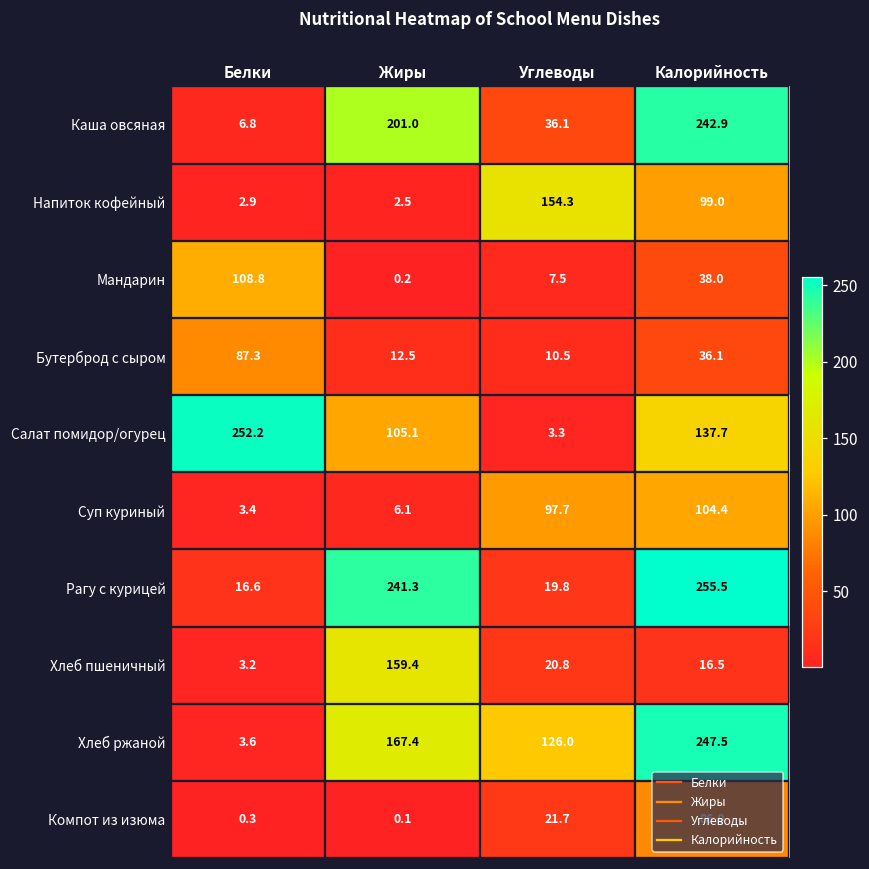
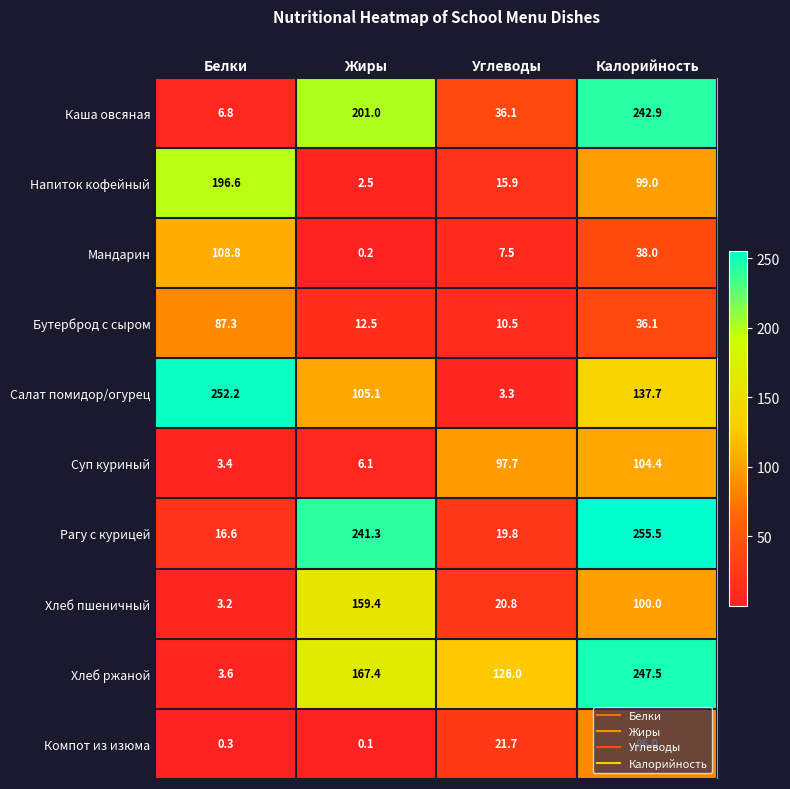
Напиток кофейный, Белки: 2.9 -> 196.6
Напиток кофейный, Углеводы: 154.3 -> 15.9
Хлеб пшеничный, Калорийность: 16.5 -> 100.0
